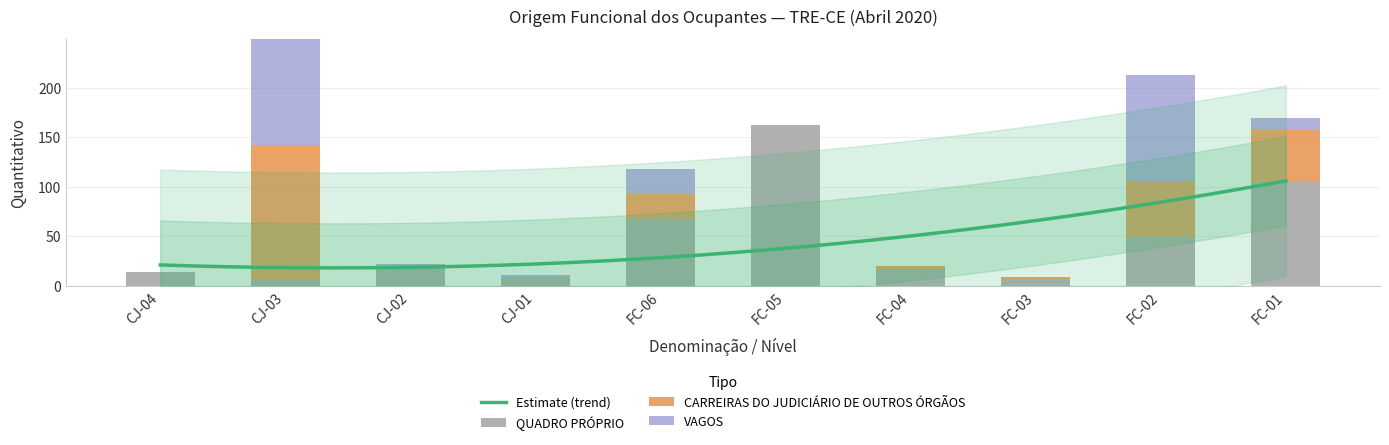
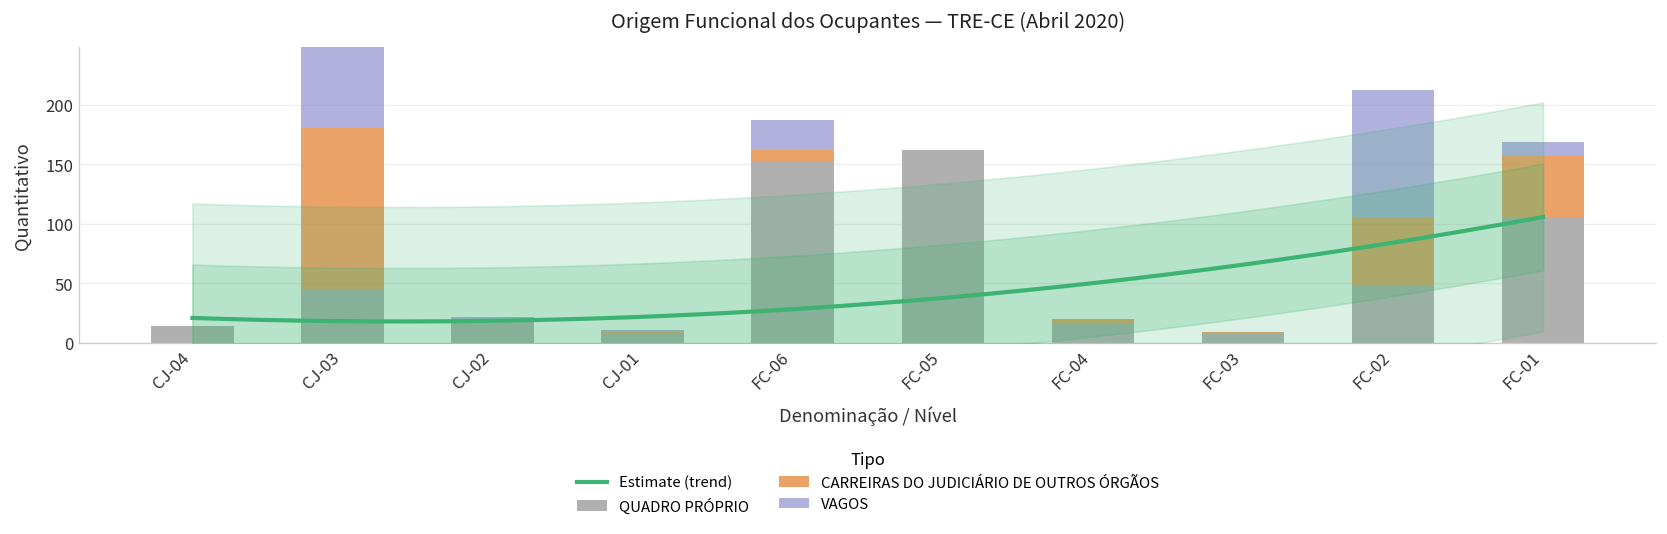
QUADRO PRÓPRIO, CJ-03: 10 -> 50
QUADRO PRÓPRIO, FC-06: 70 -> 150
CARREIRAS DO JUDICIÁRIO DE OUTROS ÓRGÃOS, FC-06: 30 -> 10
